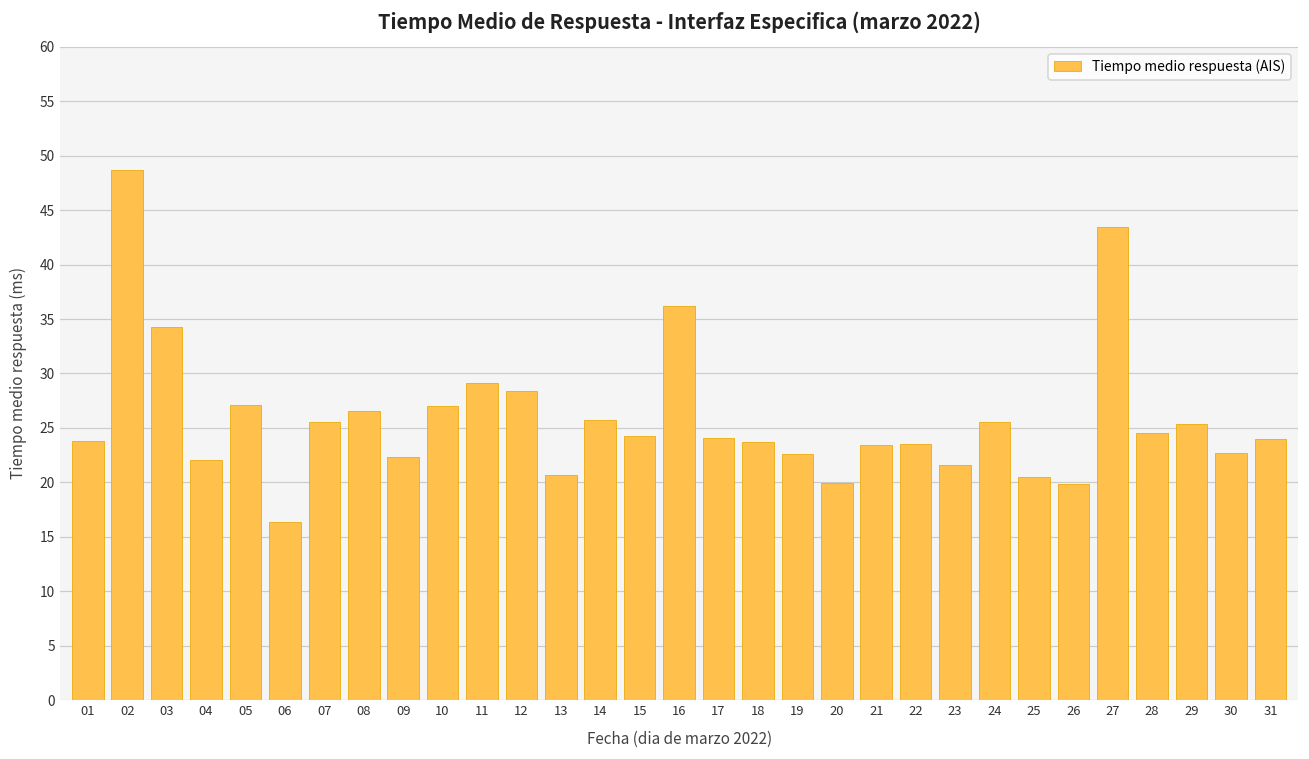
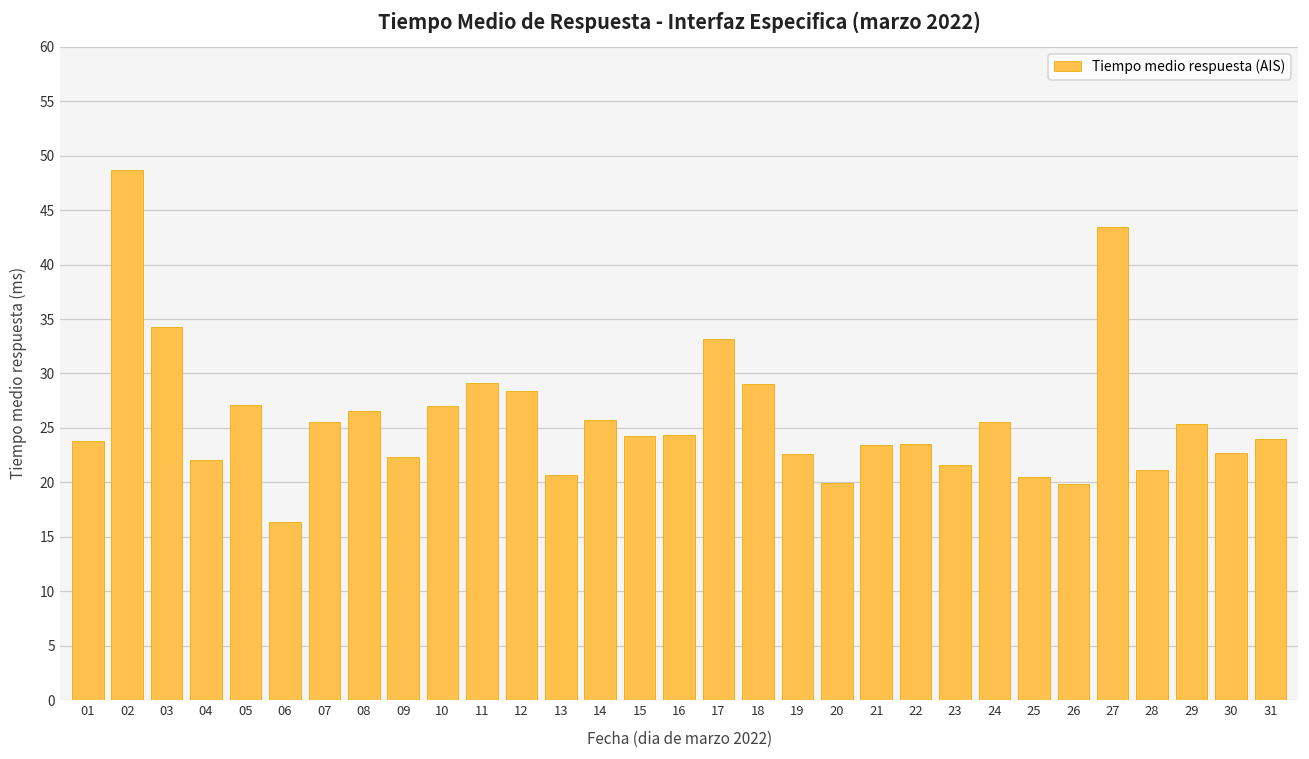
16: 36 -> 24
17: 24 -> 33
18: 24 -> 29
28: 25 -> 21
